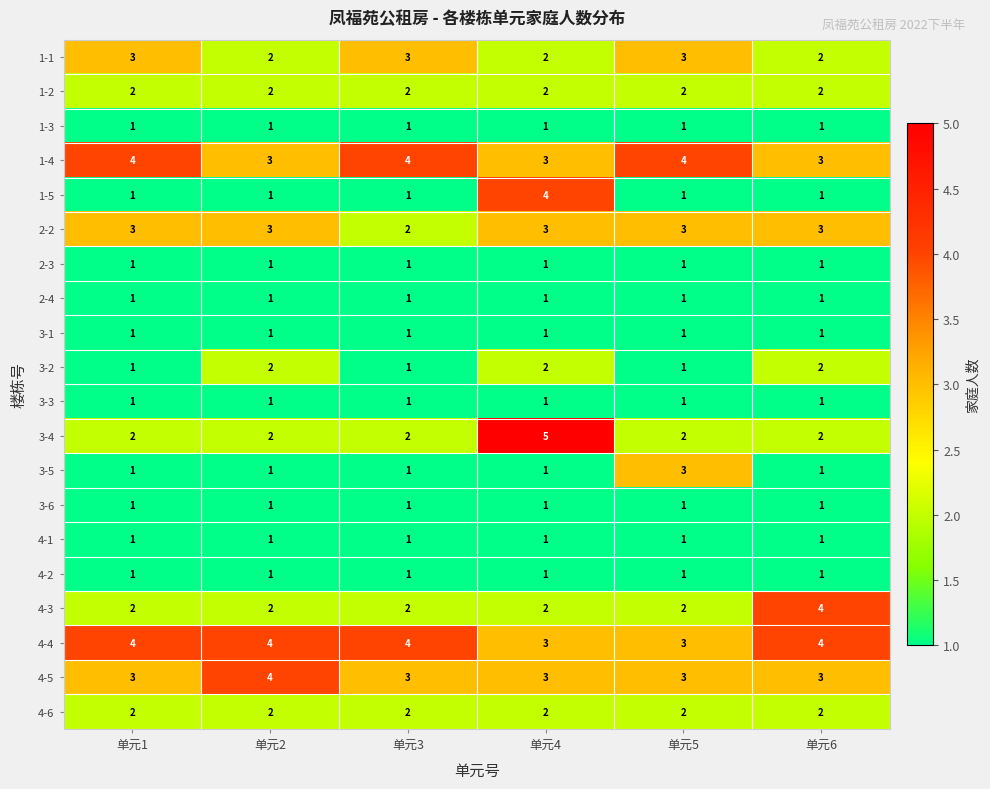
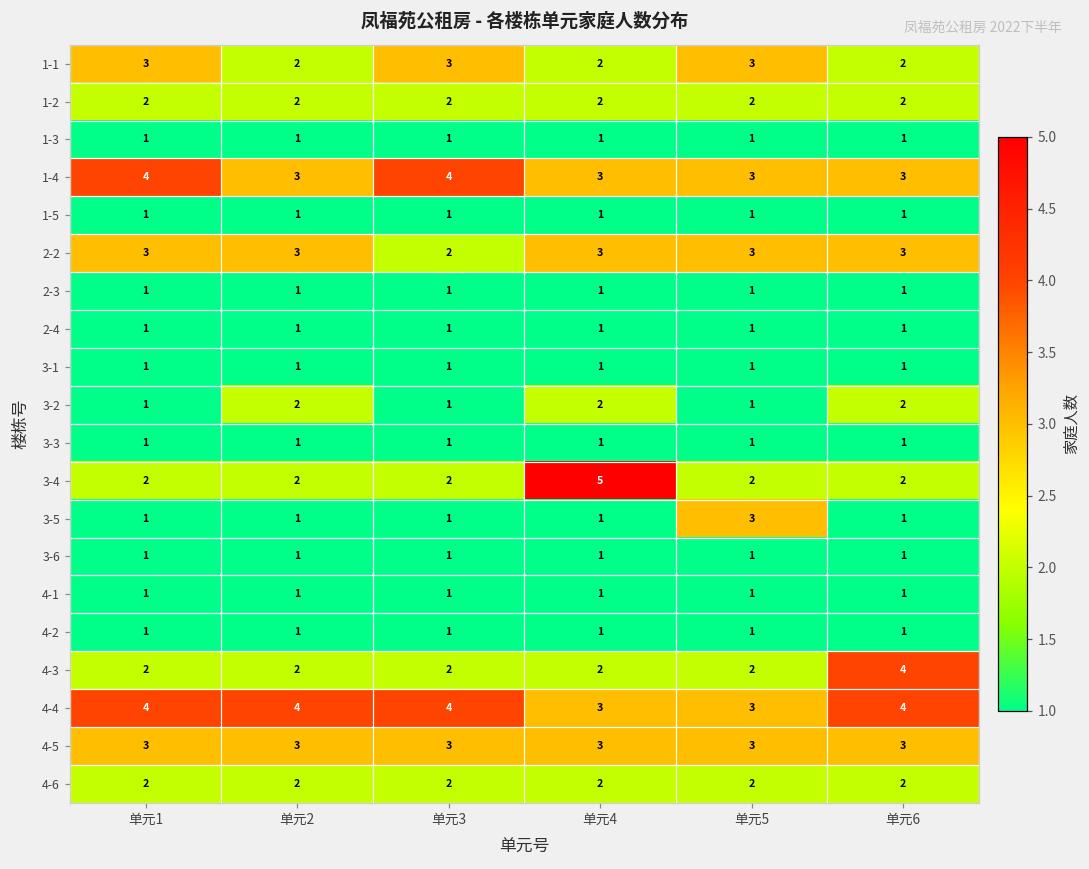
1-4, 单元5: 4 -> 3
1-5, 单元4: 4 -> 1
4-5, 单元2: 4 -> 3
